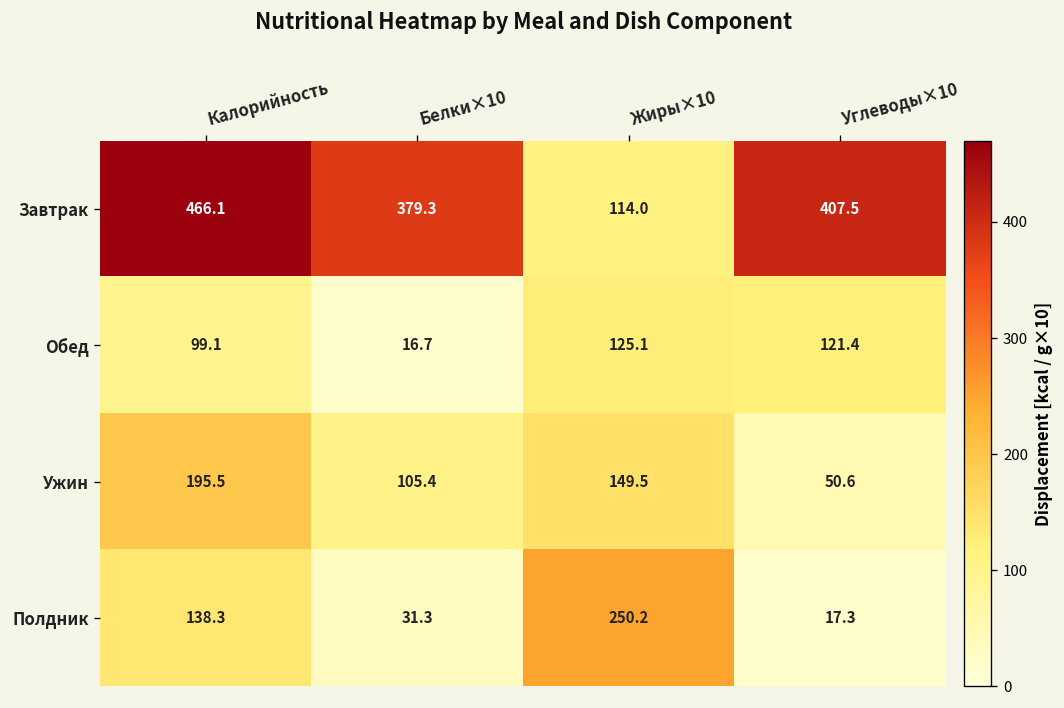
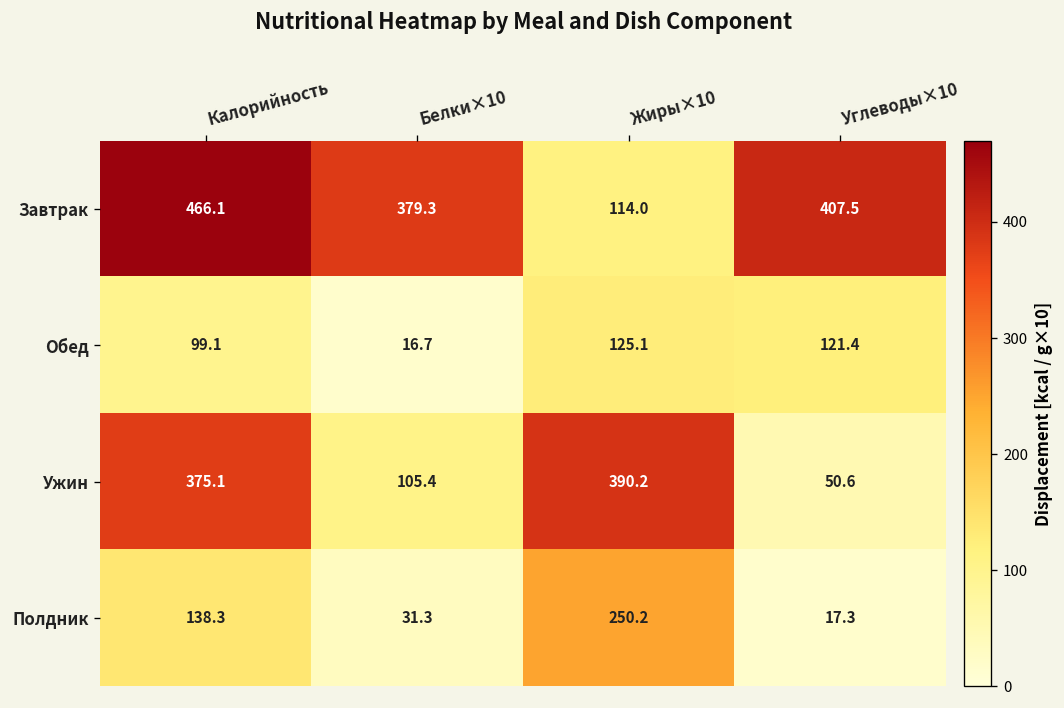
Ужин, Калорийность: 195.5 -> 375.1
Ужин, Жиры×10: 149.5 -> 390.2
